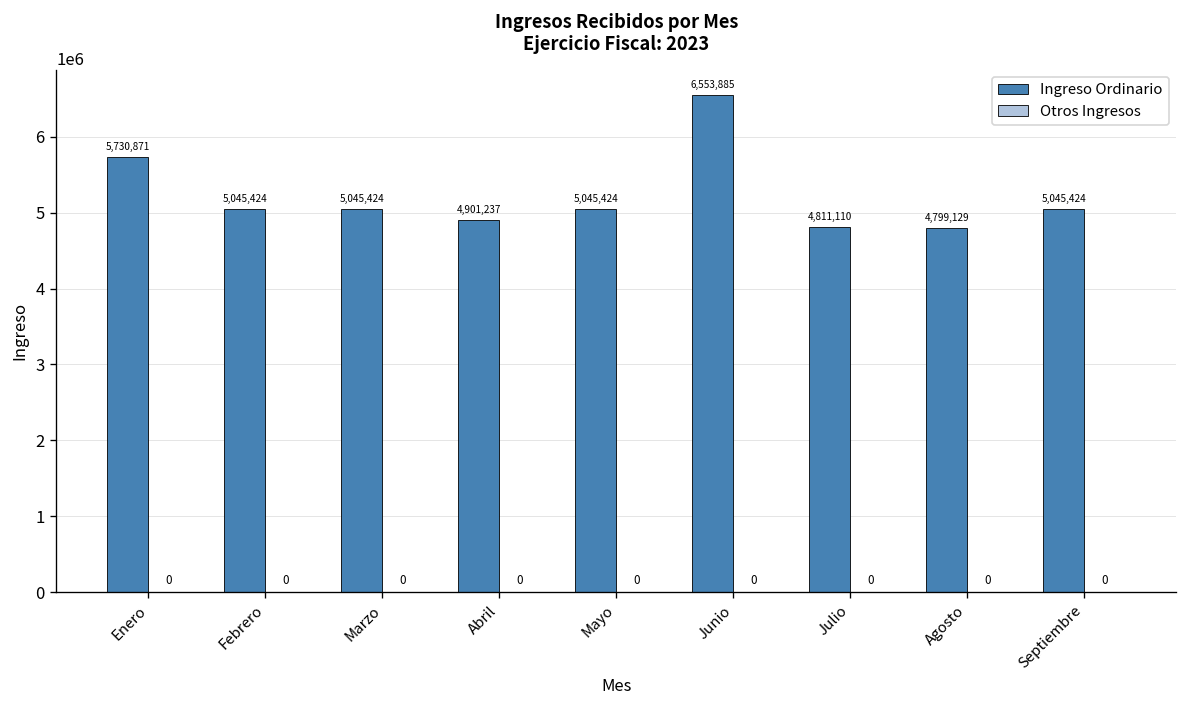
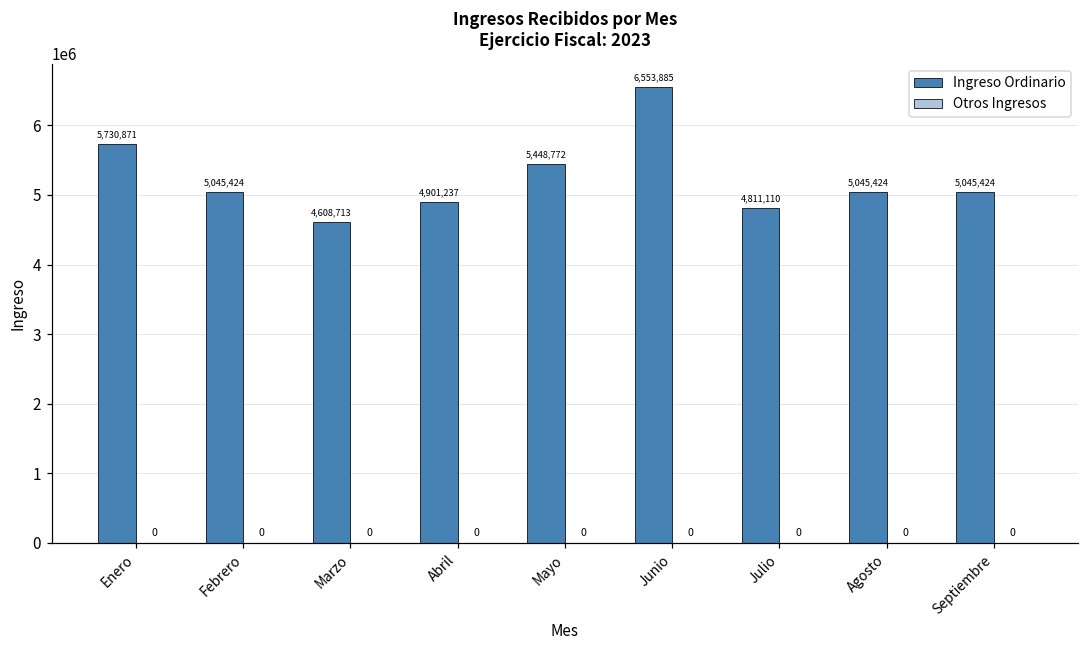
Ingreso Ordinario, Marzo: 5,045,424 -> 4,608,713
Ingreso Ordinario, Mayo: 5,045,424 -> 5,448,772
Ingreso Ordinario, Agosto: 4,799,129 -> 5,045,424
